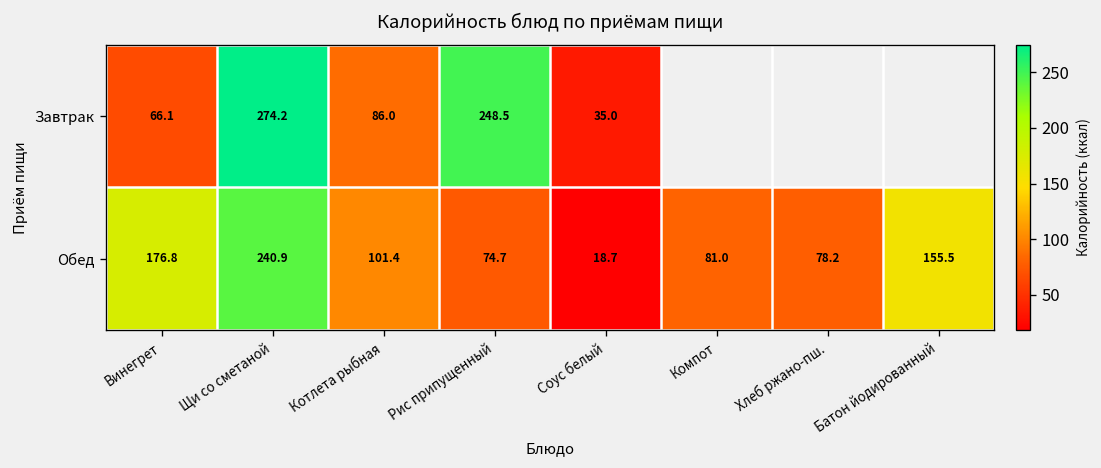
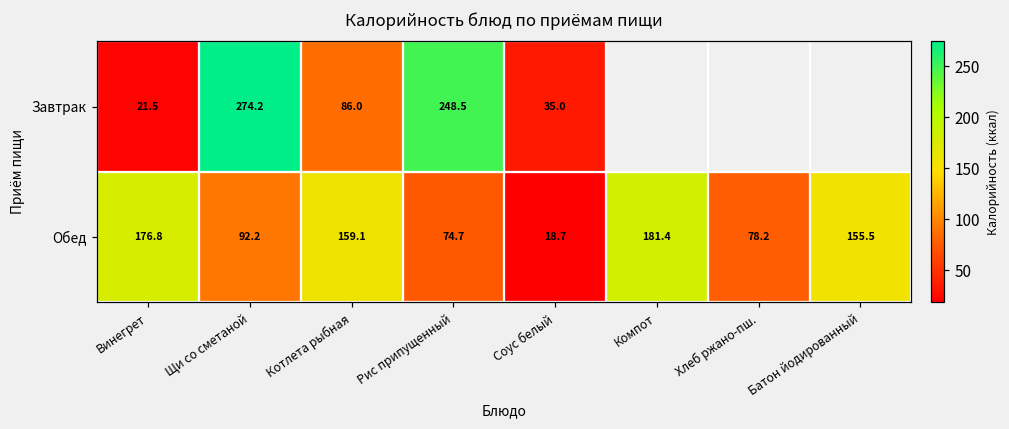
Завтрак, Винегрет: 66.1 -> 21.5
Обед, Щи со сметаной: 240.9 -> 92.2
Обед, Котлета рыбная: 101.4 -> 159.1
Обед, Компот: 81.0 -> 181.4
